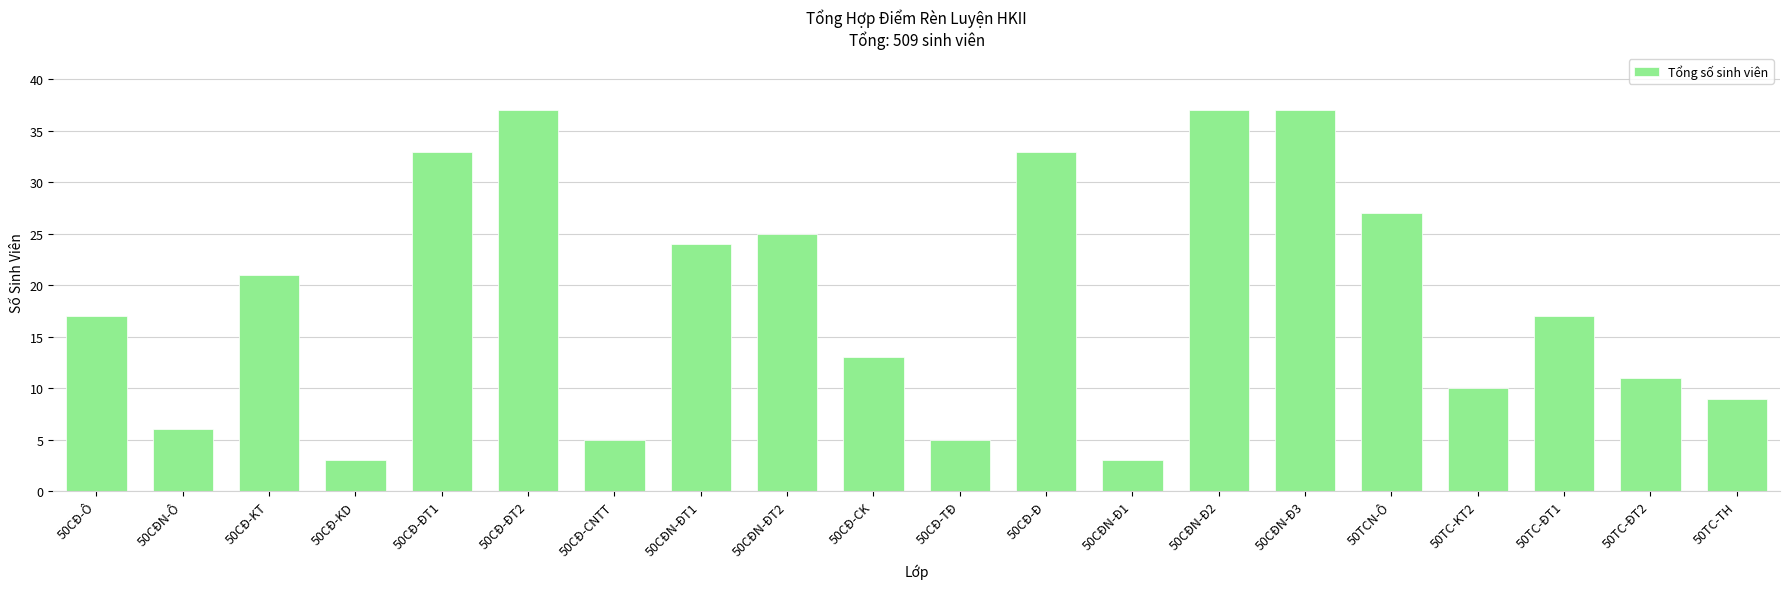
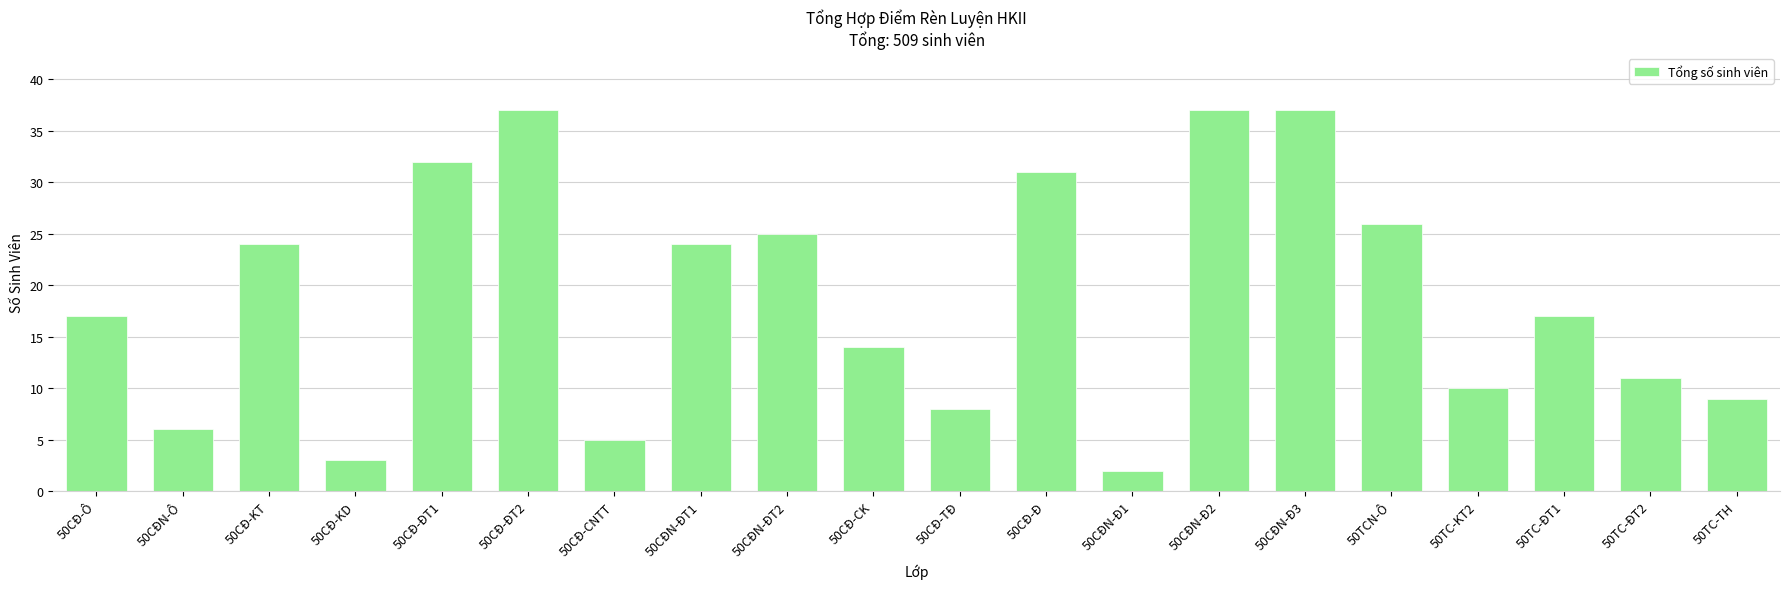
50CĐ-KT: 21 -> 24
50CĐ-ĐT1: 33 -> 32
50CĐ-CK: 13 -> 14
50CĐ-TĐ: 5 -> 8
50CĐ-Đ: 33 -> 31
50CĐN-Đ1: 3 -> 2
50TCN-Ô: 27 -> 26
